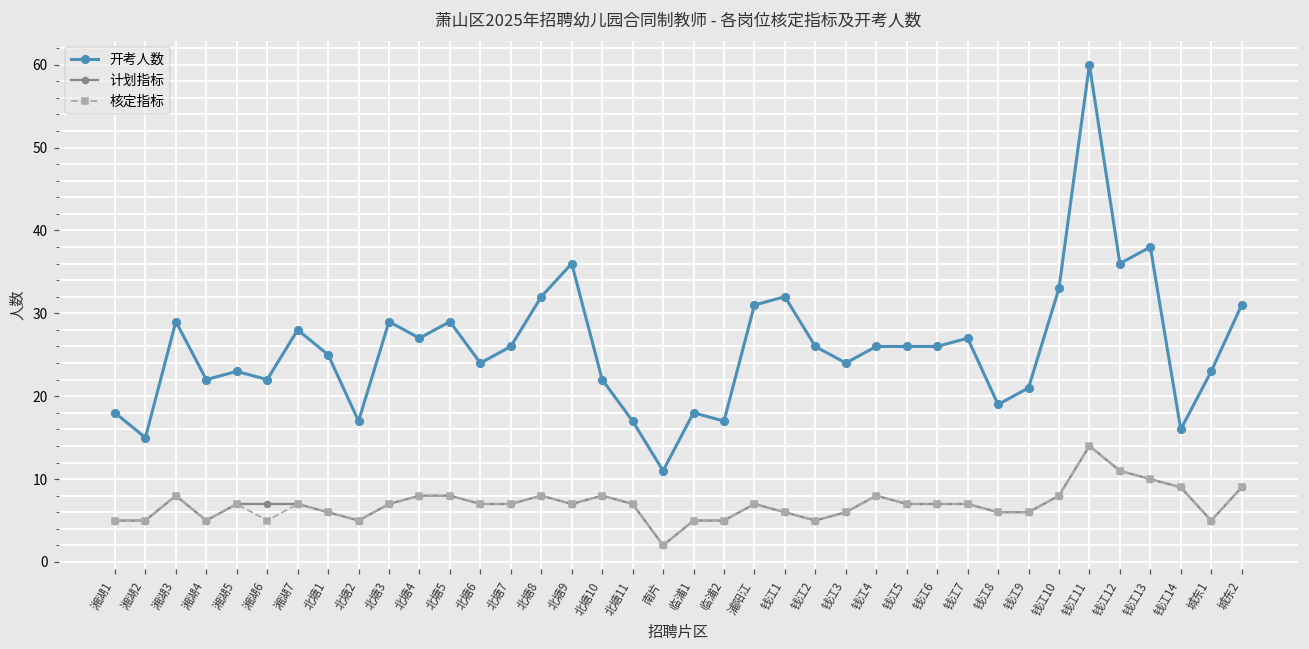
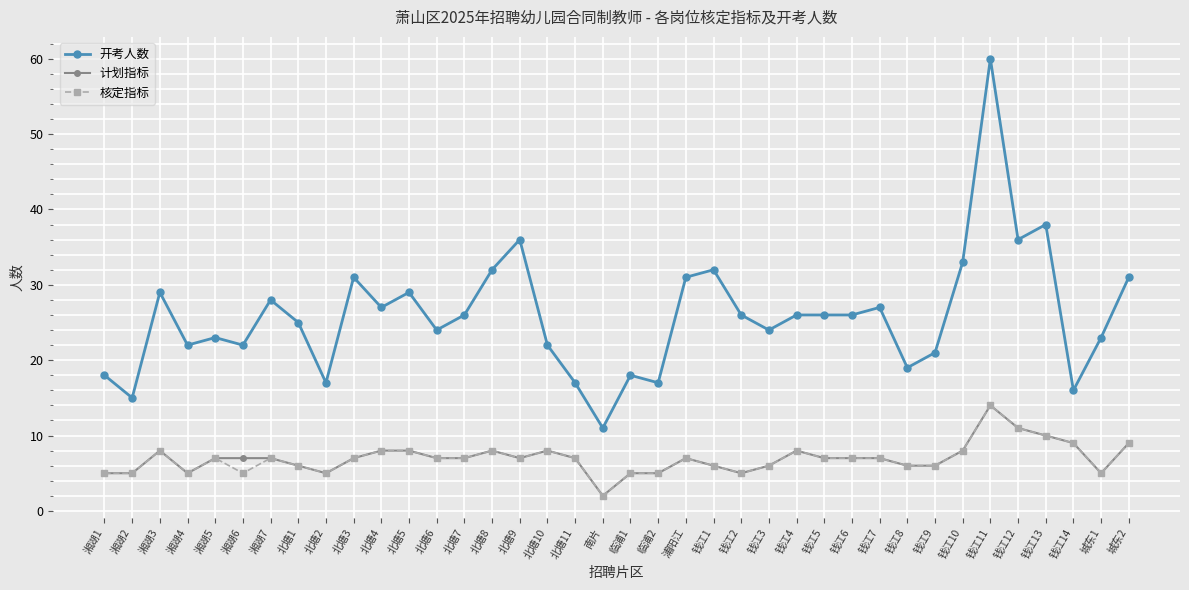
开考人数, 北塘3: 29 -> 31
